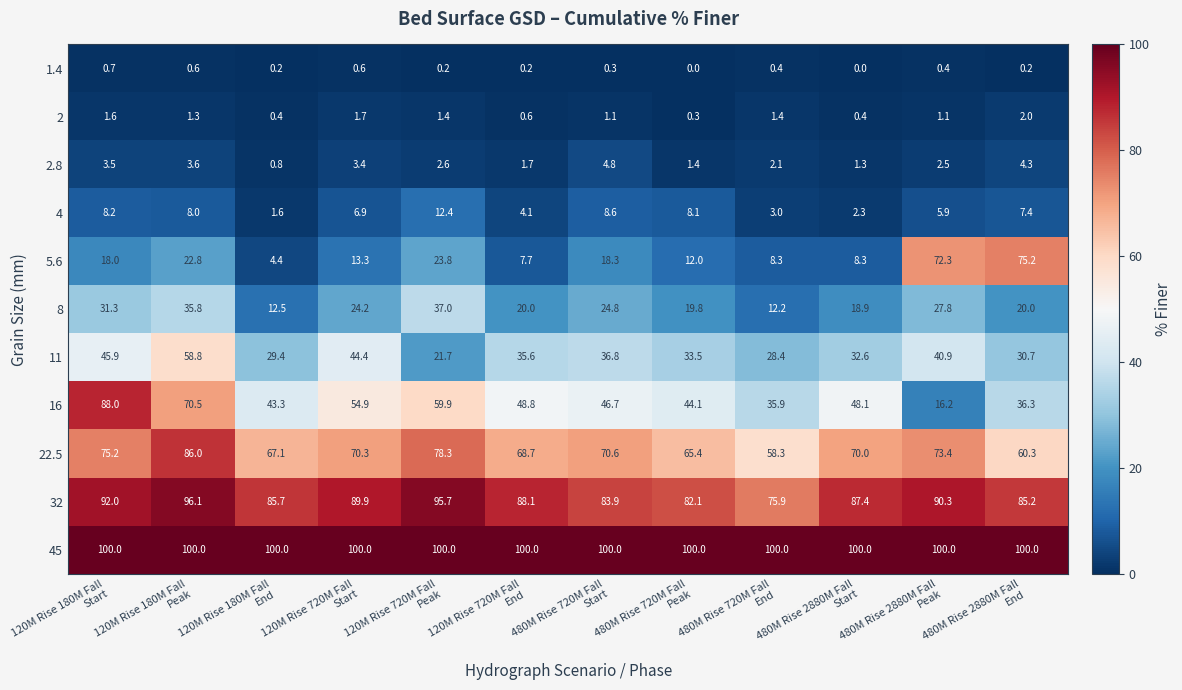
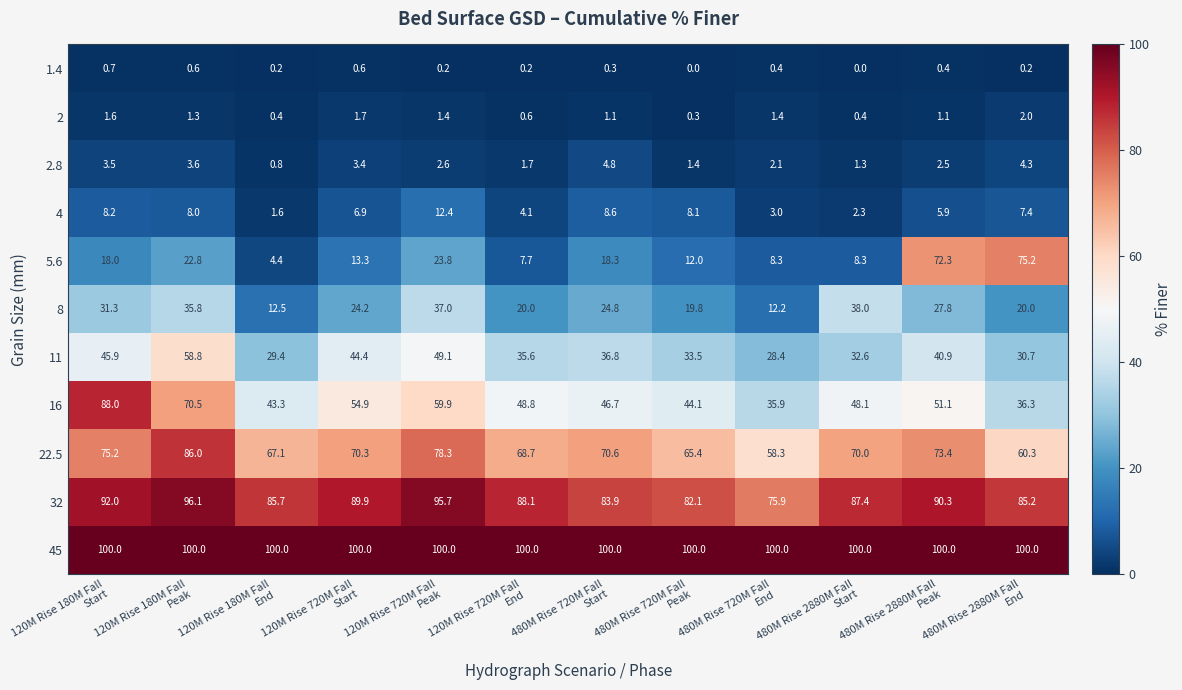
8, 480M Rise 2880M Fall Start: 18.9 -> 38.0
11, 120M Rise 720M Fall Peak: 21.7 -> 49.1
16, 480M Rise 2880M Fall Peak: 16.2 -> 51.1
